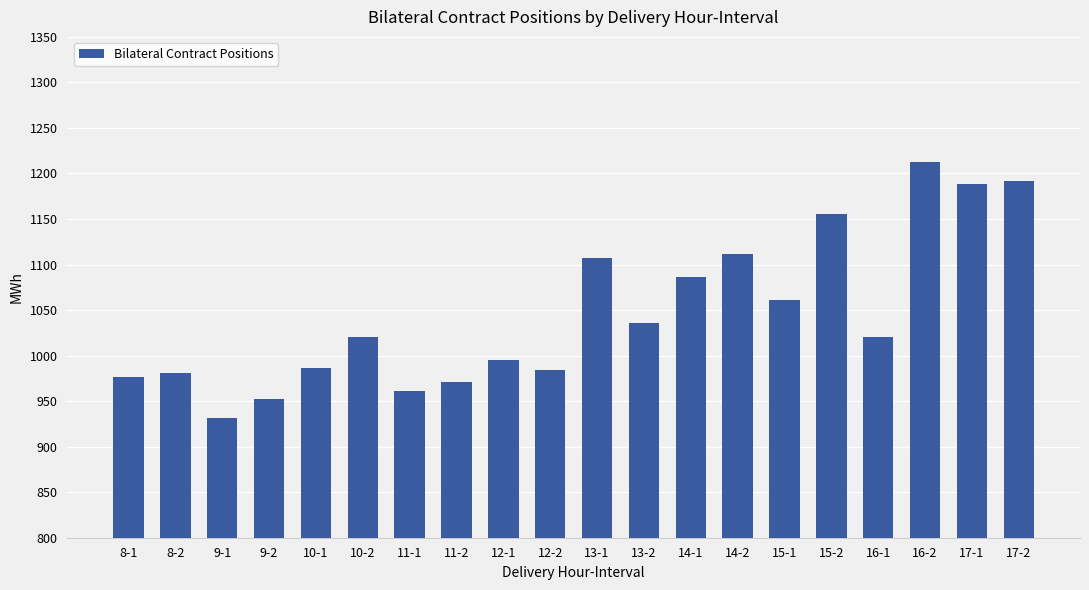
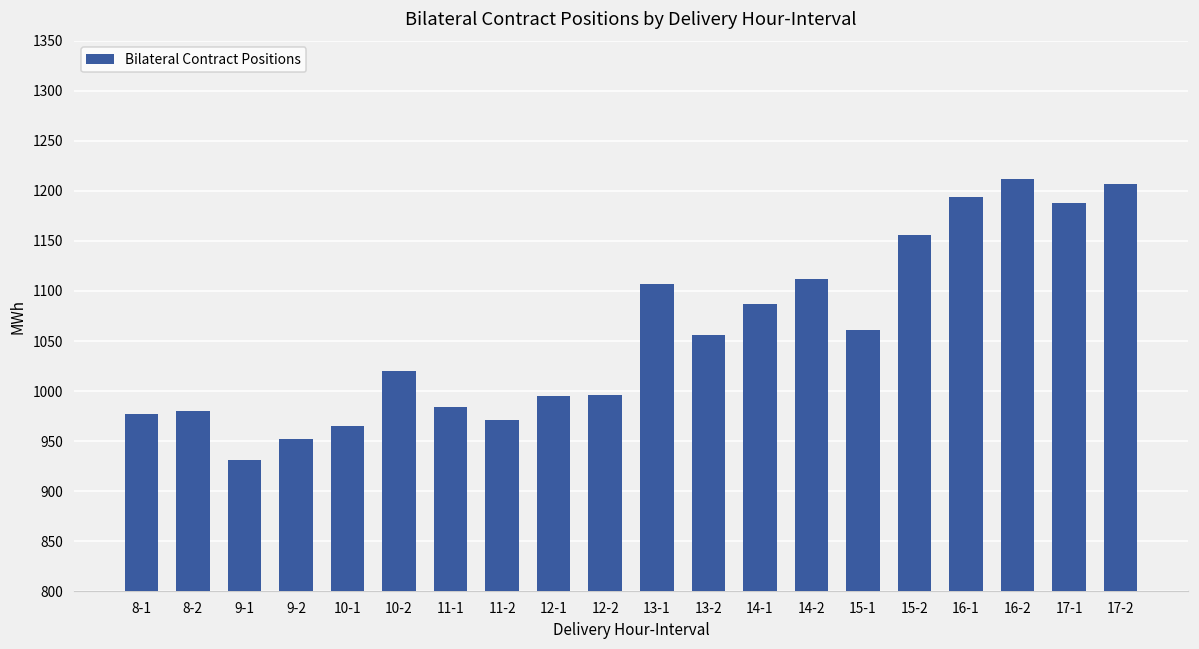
10-1: 990 -> 970
11-1: 960 -> 980
12-2: 980 -> 1000
13-2: 1040 -> 1060
16-1: 1020 -> 1190
17-2: 1190 -> 1210
